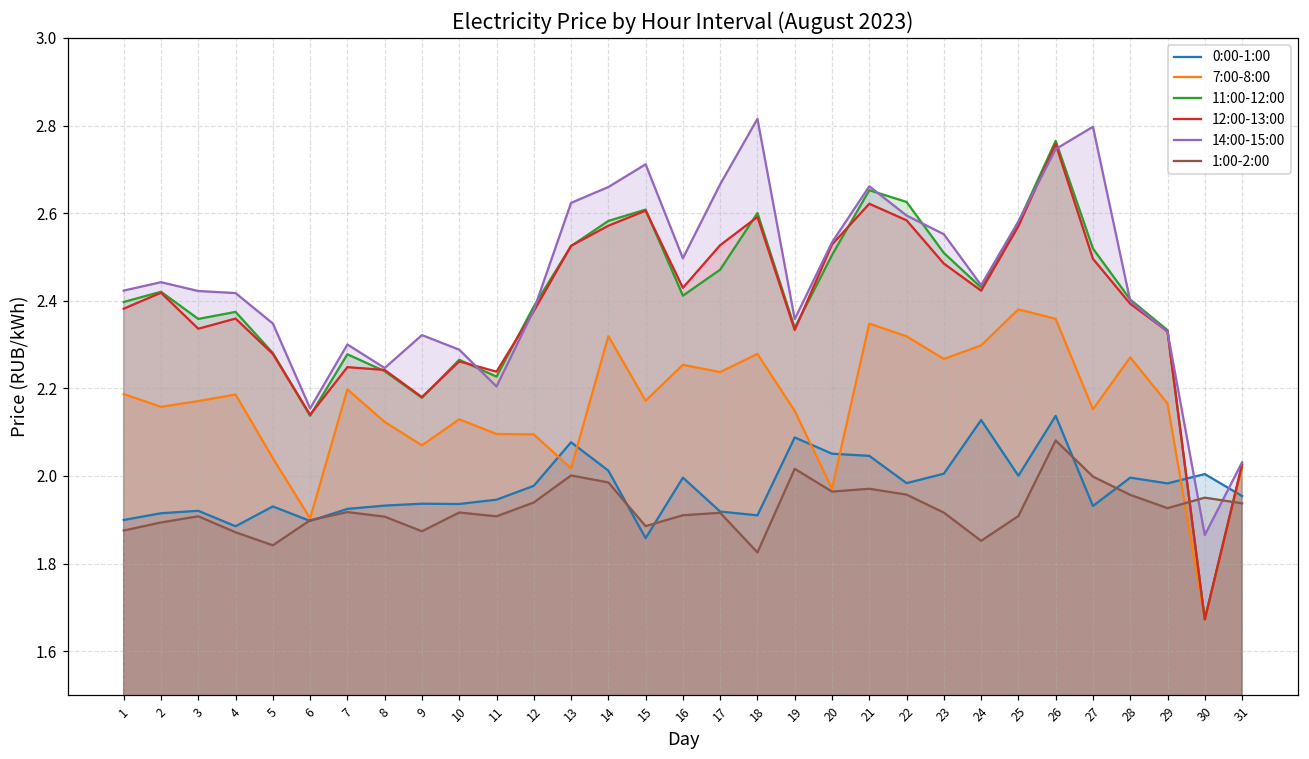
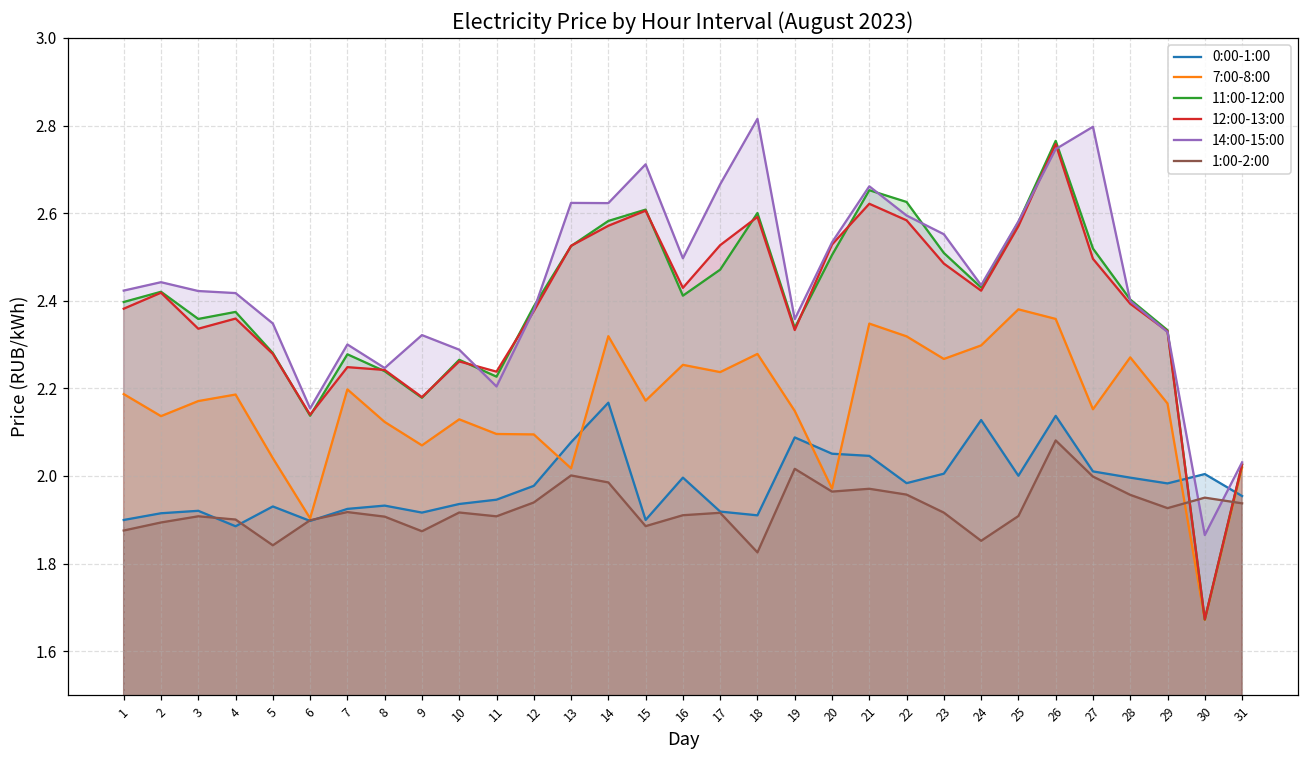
7:00-8:00, 2: 2.16 -> 2.14
1:00-2:00, 4: 1.87 -> 1.90
0:00-1:00, 9: 1.94 -> 1.92
0:00-1:00, 14: 2.01 -> 2.17
14:00-15:00, 14: 2.66 -> 2.62
0:00-1:00, 15: 1.86 -> 1.90
0:00-1:00, 27: 1.93 -> 2.01
